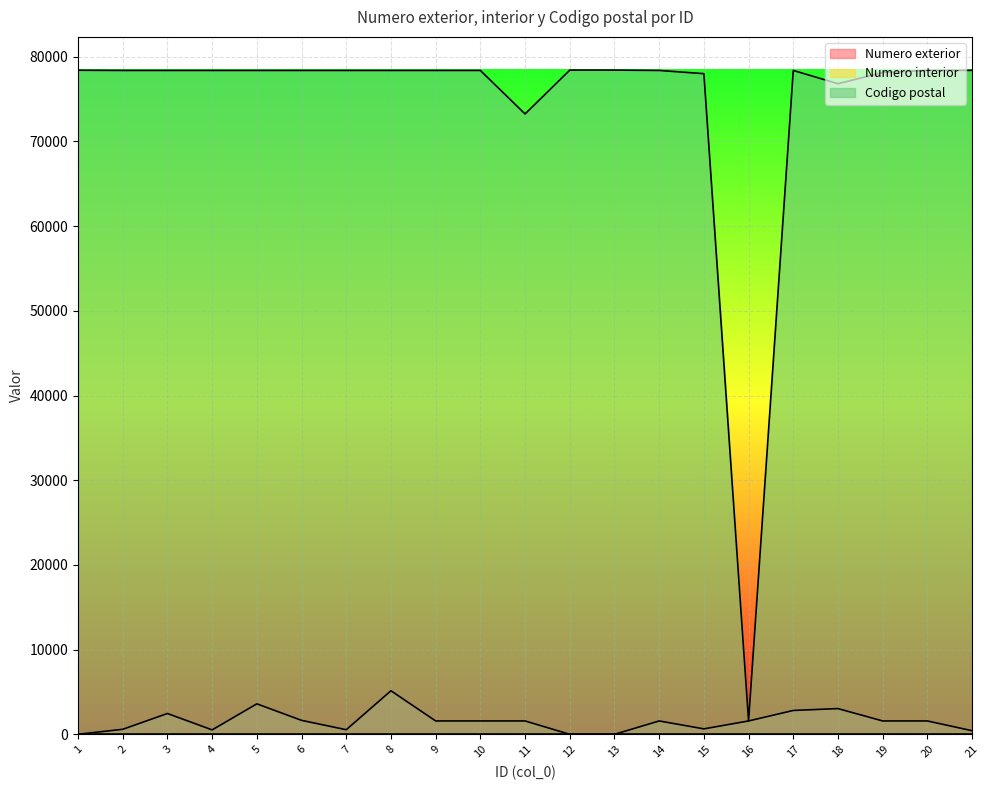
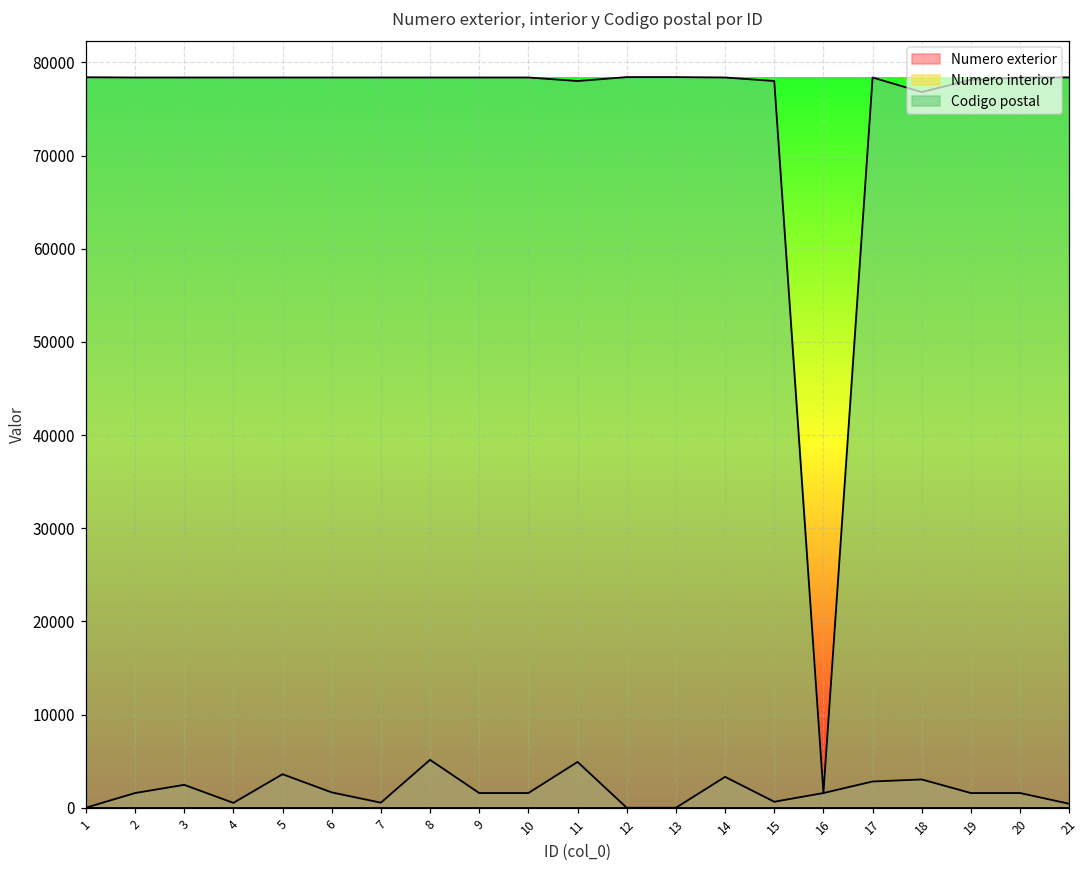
Numero exterior, 2: 1000 -> 2000
Numero exterior, 11: 2000 -> 5000
Codigo postal, 11: 73000 -> 78000
Numero exterior, 14: 2000 -> 3000
